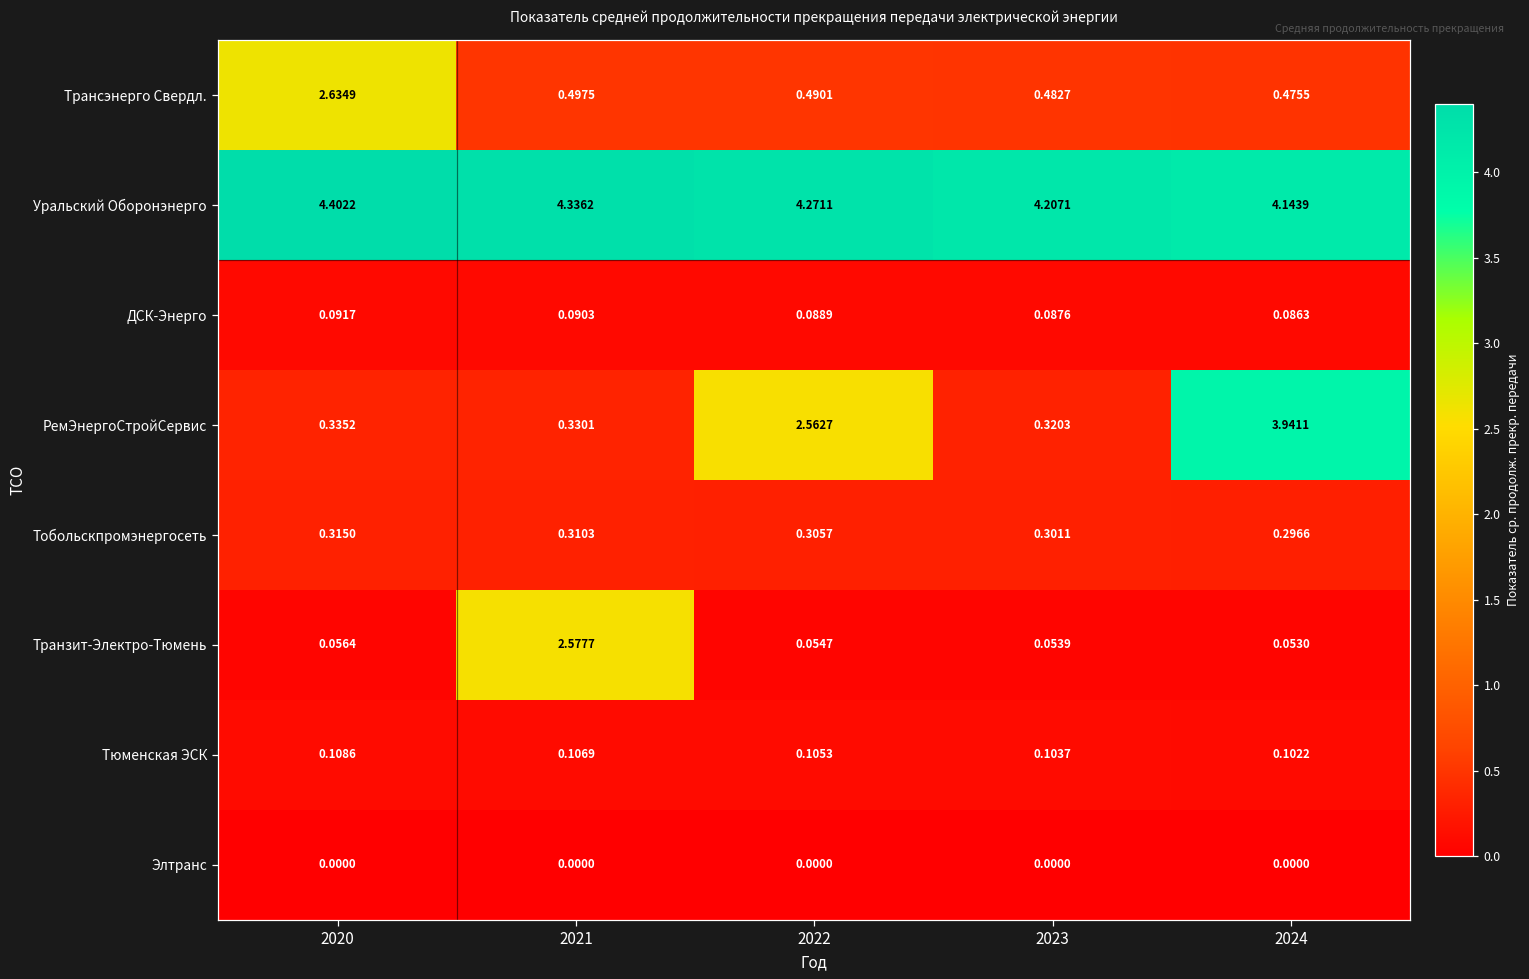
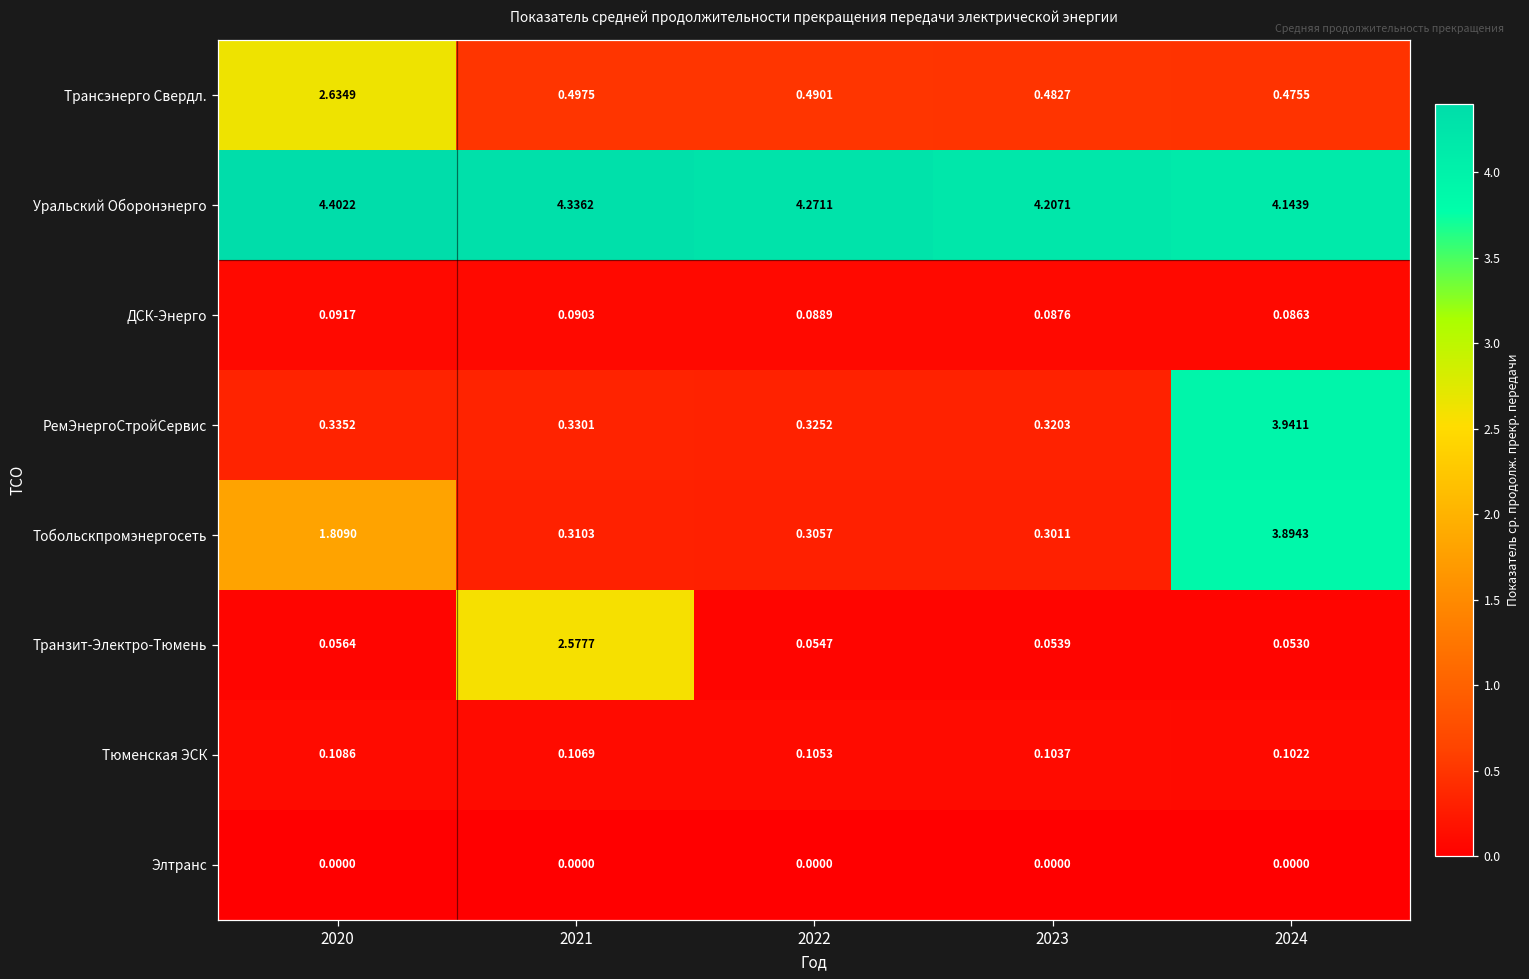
РемЭнергоСтройСервис, 2022: 2.5627 -> 0.3252
Тобольскпромэнергосеть, 2020: 0.3150 -> 1.8090
Тобольскпромэнергосеть, 2024: 0.2966 -> 3.8943
